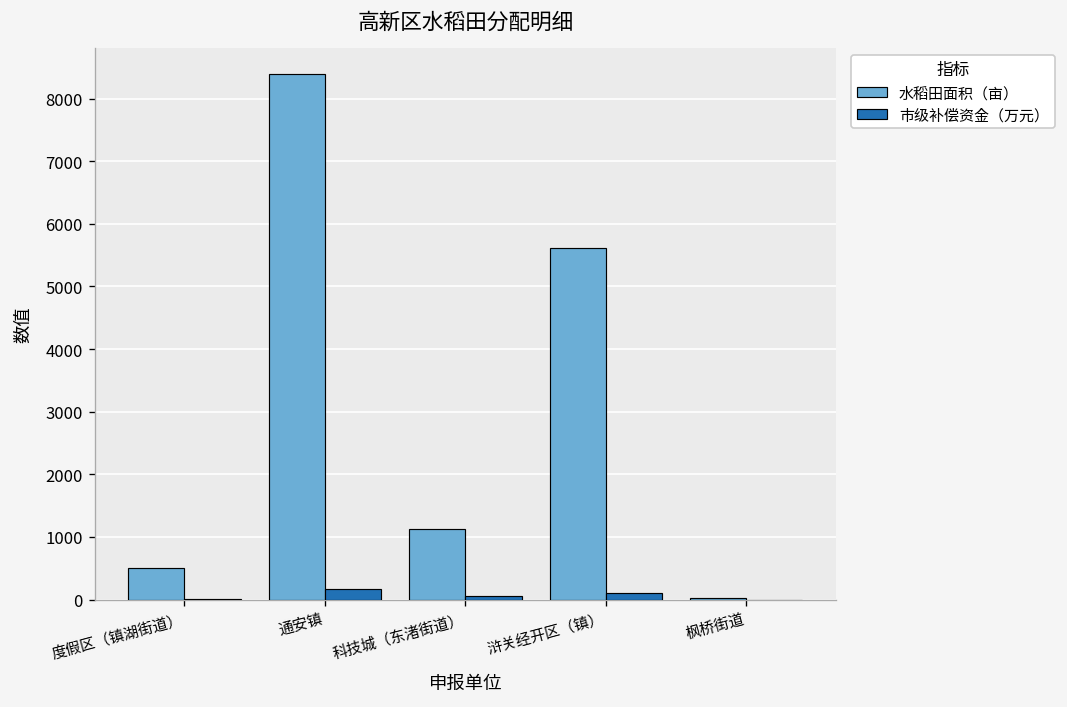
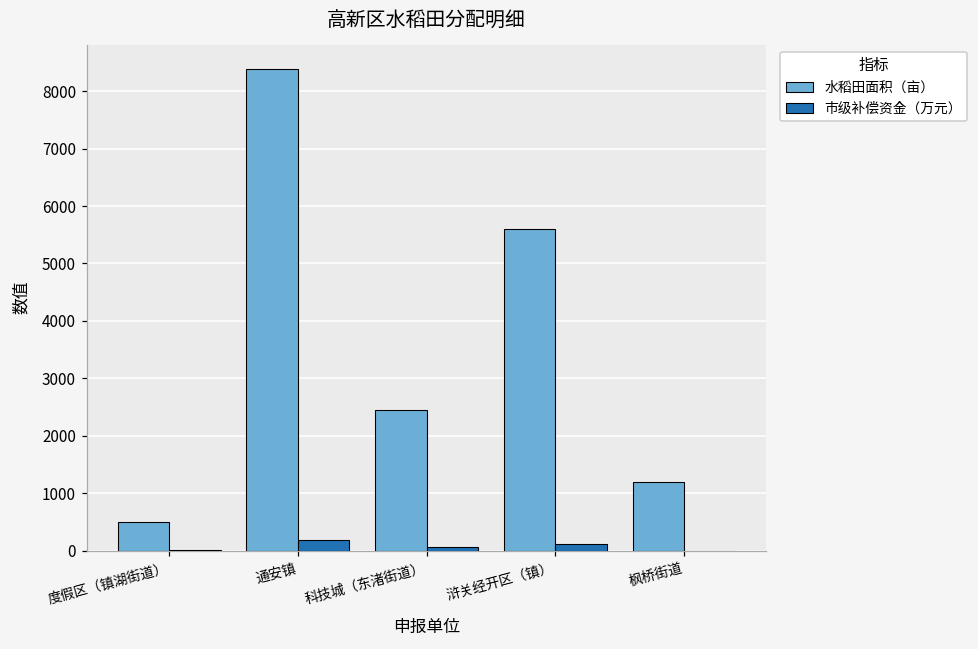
水稻田面积（亩）, 科技城（东渚街道）: 1100 -> 2400
水稻田面积（亩）, 枫桥街道: 0 -> 1200
